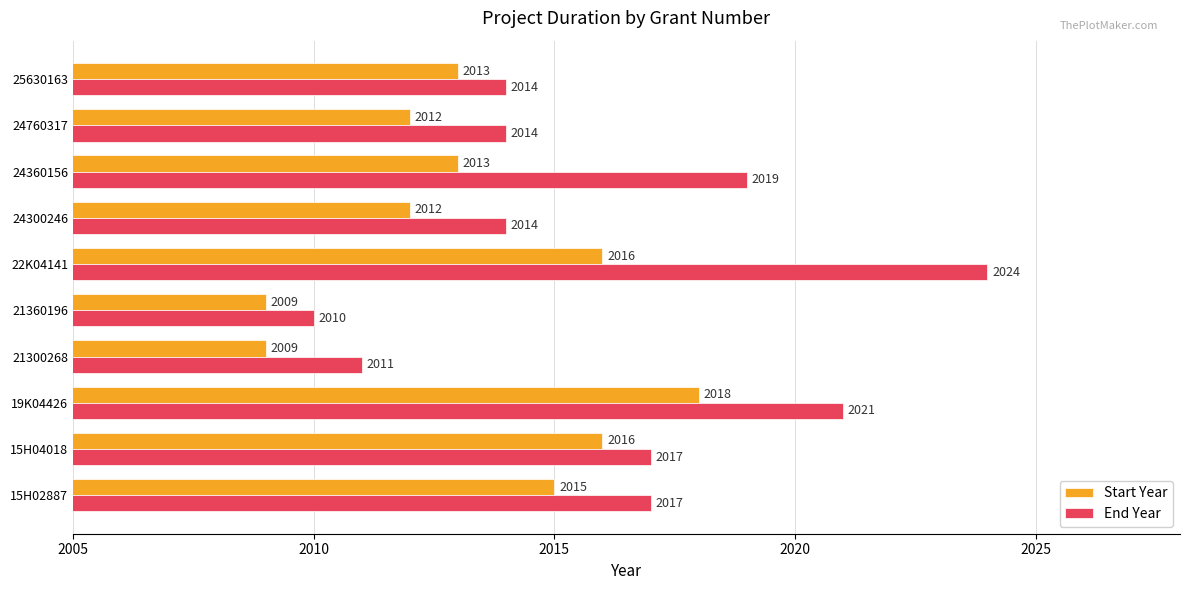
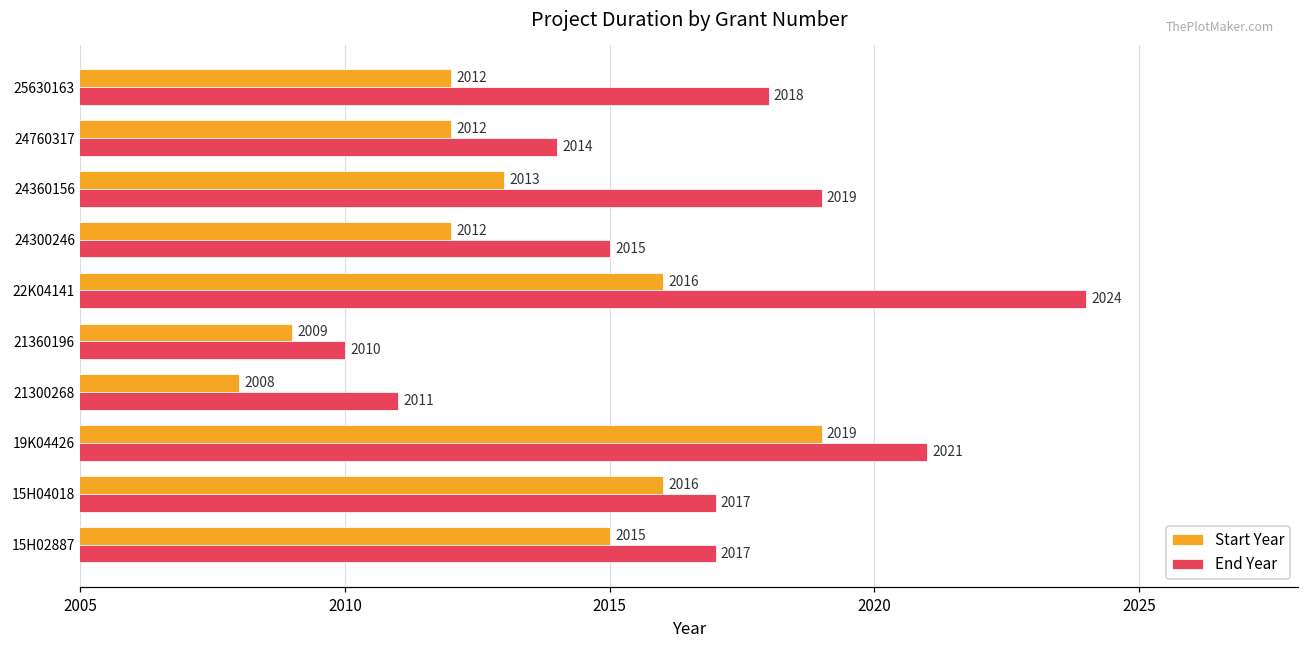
Start Year, 25630163: 2013 -> 2012
End Year, 25630163: 2014 -> 2018
End Year, 24300246: 2014 -> 2015
Start Year, 21300268: 2009 -> 2008
Start Year, 19K04426: 2018 -> 2019
